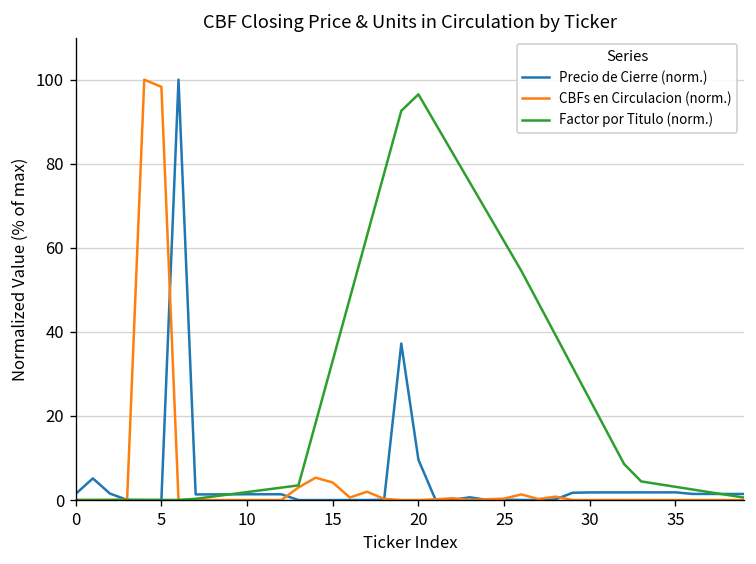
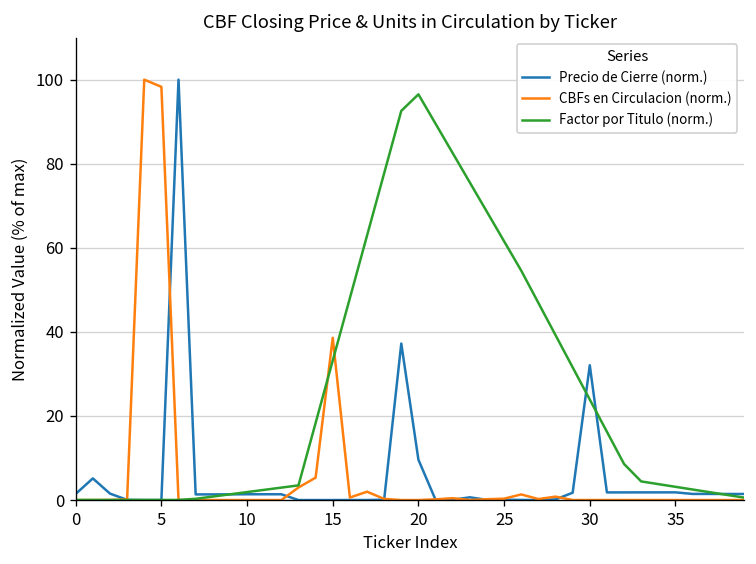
CBFs en Circulacion (norm.), 15: 4 -> 39
Precio de Cierre (norm.), 30: 2 -> 32
